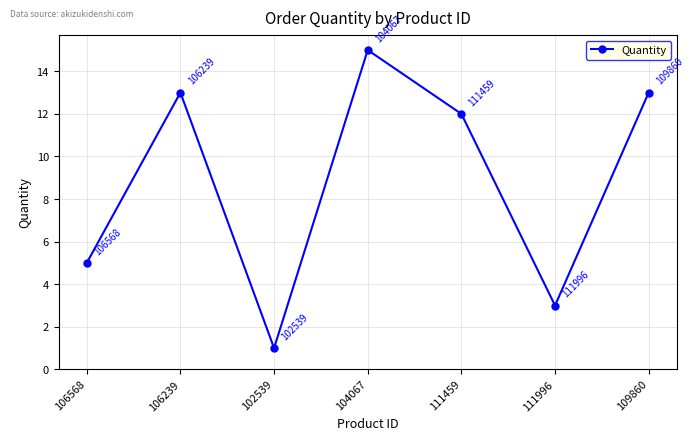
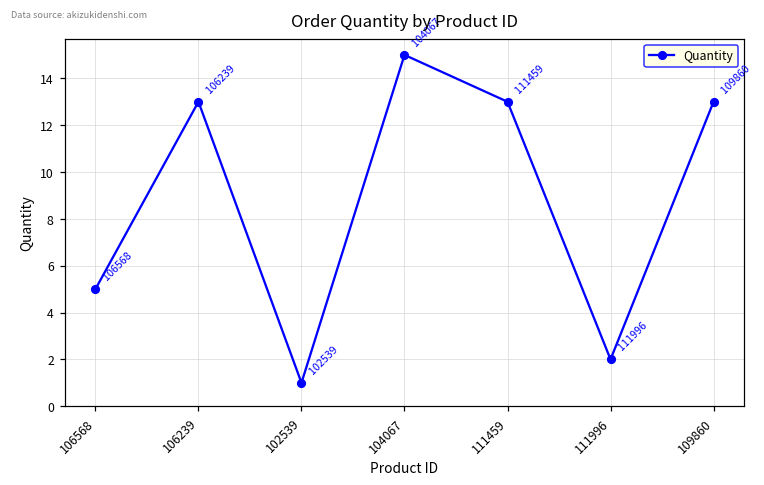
111459: 12 -> 13
111996: 3 -> 2
